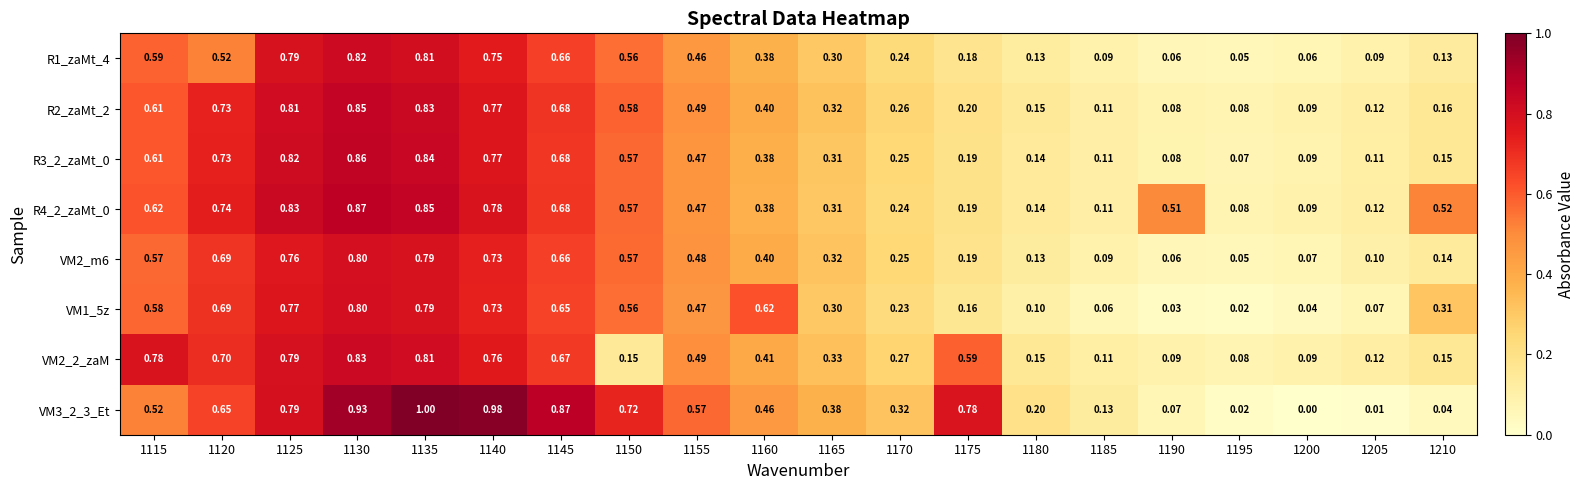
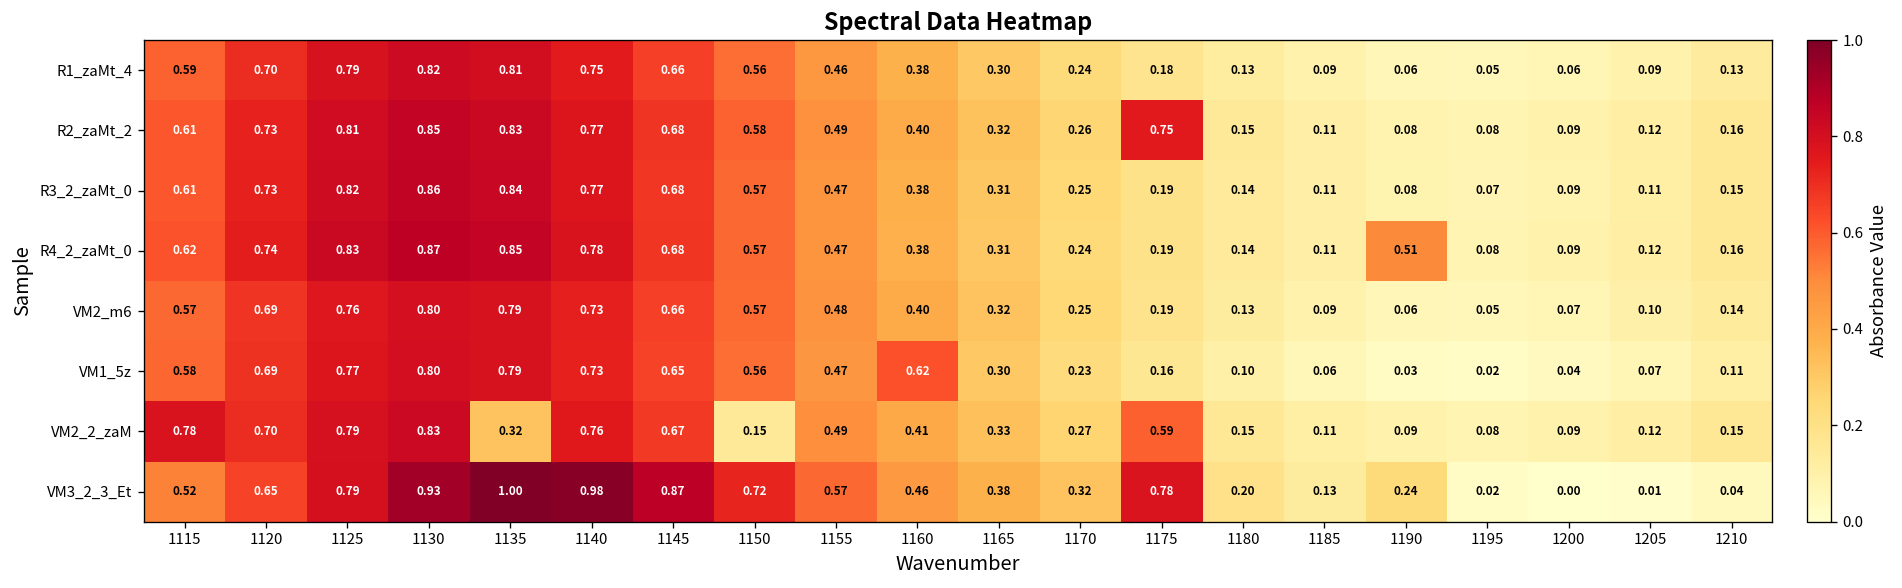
R1_zaMt_4, 1120: 0.52 -> 0.70
R2_zaMt_2, 1175: 0.20 -> 0.75
R4_2_zaMt_0, 1210: 0.52 -> 0.16
VM1_5z, 1210: 0.31 -> 0.11
VM2_2_zaM, 1135: 0.81 -> 0.32
VM3_2_3_Et, 1190: 0.07 -> 0.24
